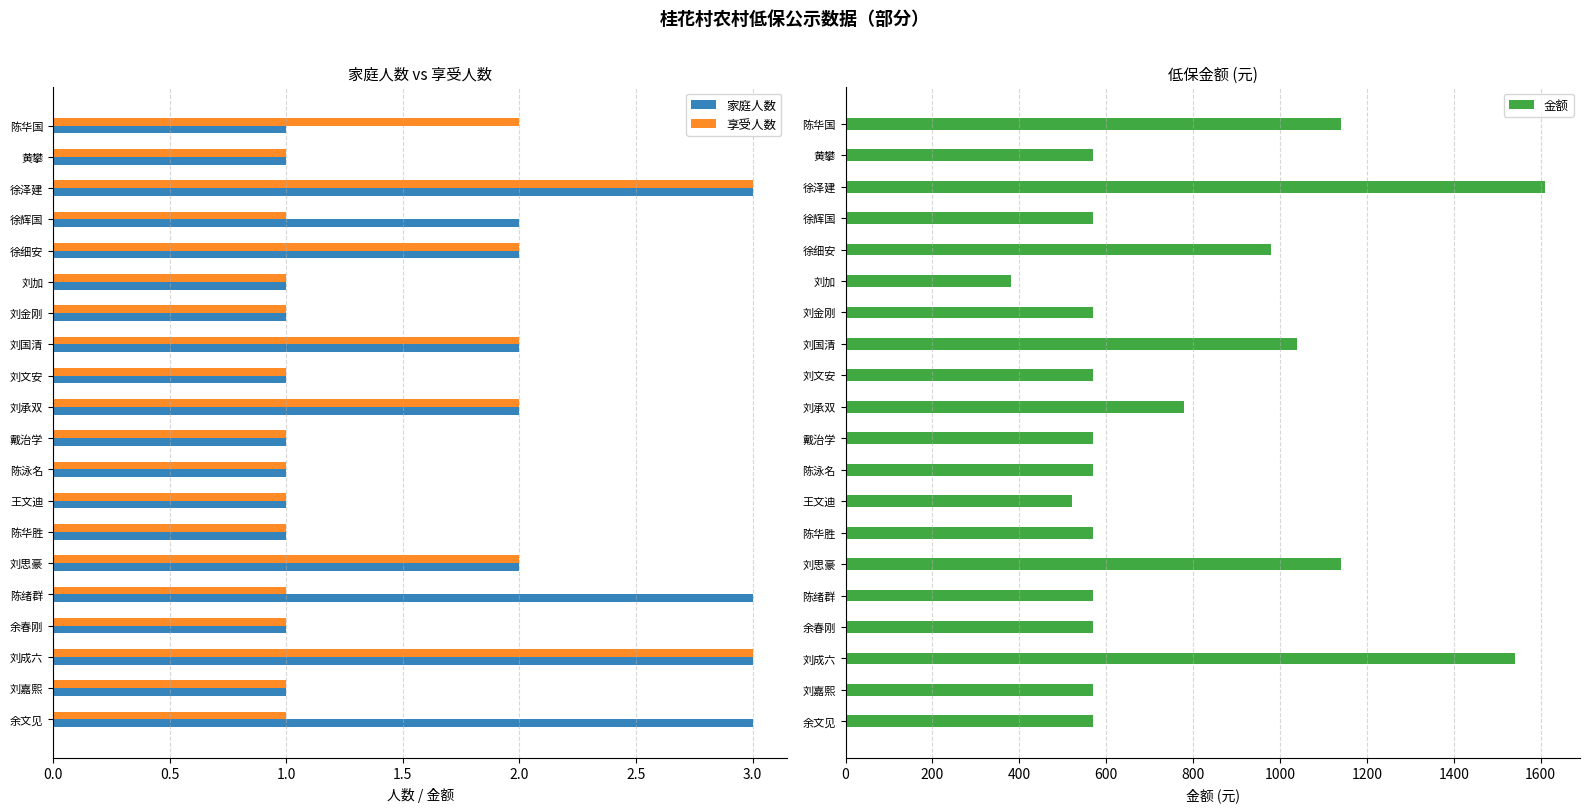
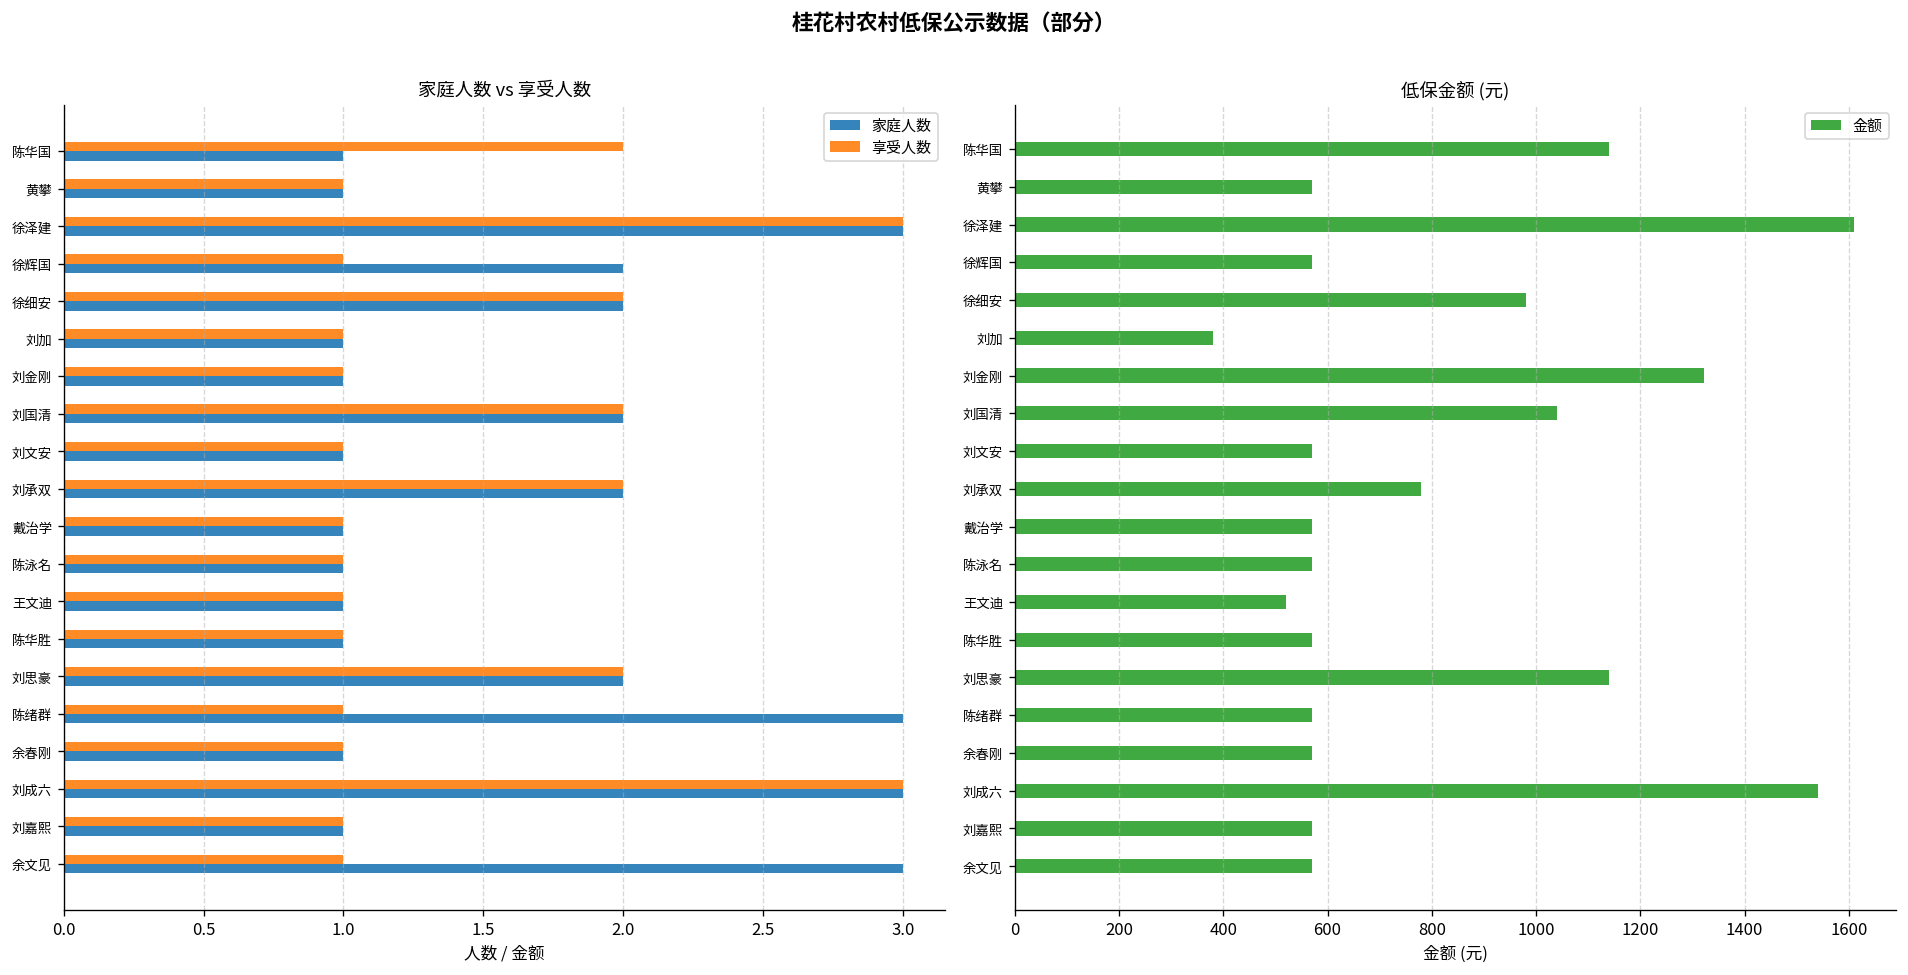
低保金额 (元), 刘金刚: 570 -> 1320
